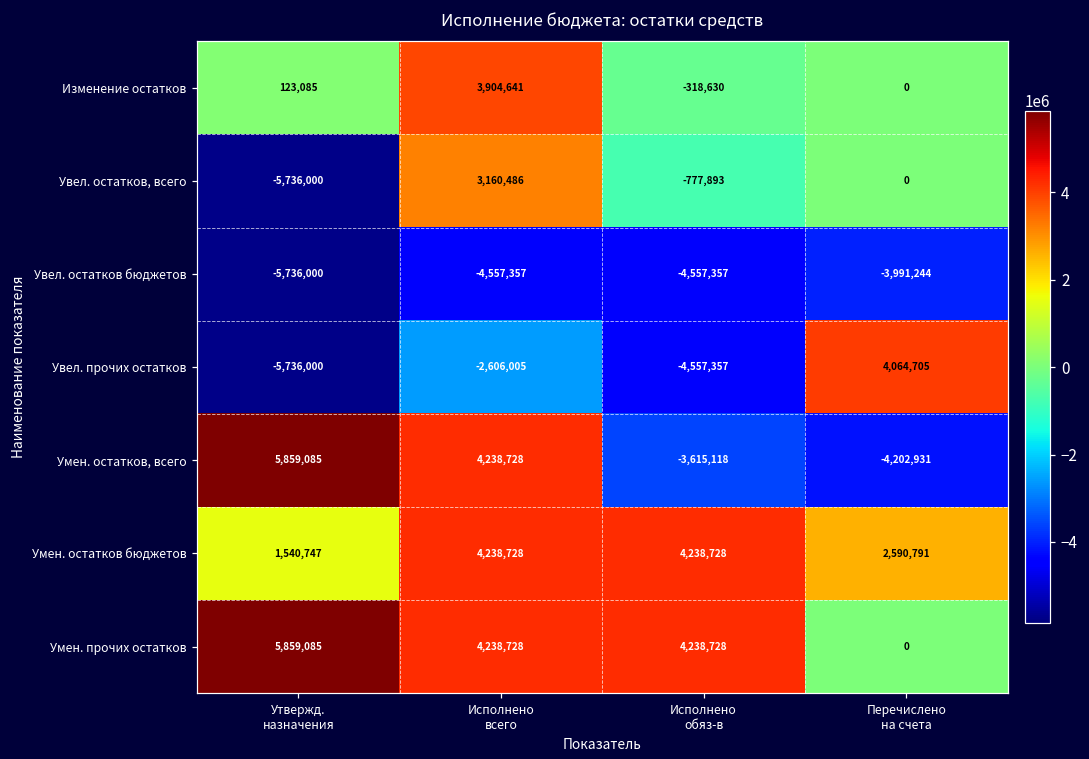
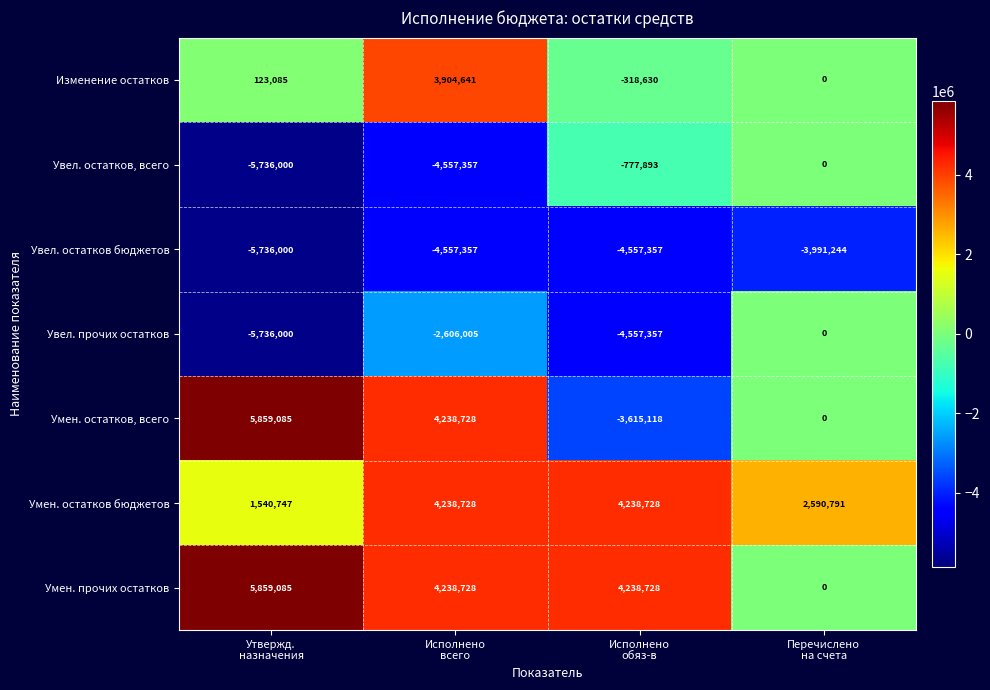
Увел. остатков, всего, Исполнено всего: 3,160,486 -> -4,557,357
Увел. прочих остатков, Перечислено на счета: 4,064,705 -> 0
Умен. остатков, всего, Перечислено на счета: -4,202,931 -> 0
